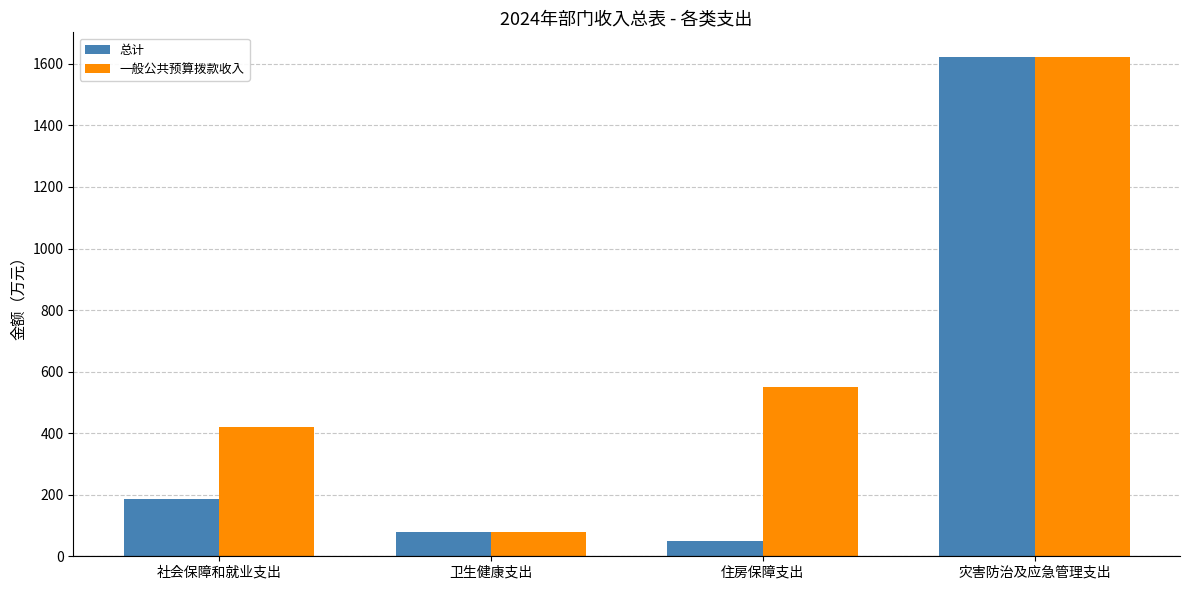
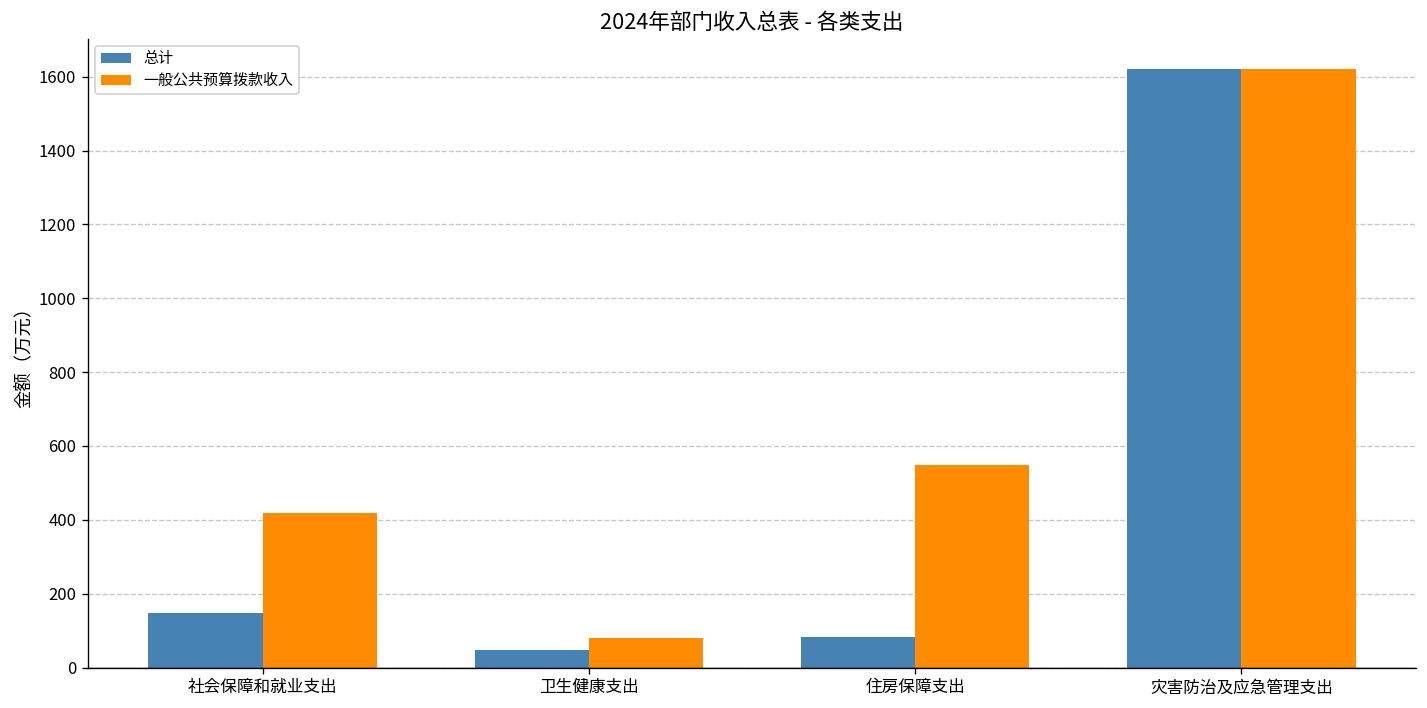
总计, 社会保障和就业支出: 190 -> 150
总计, 卫生健康支出: 80 -> 50
总计, 住房保障支出: 50 -> 80
